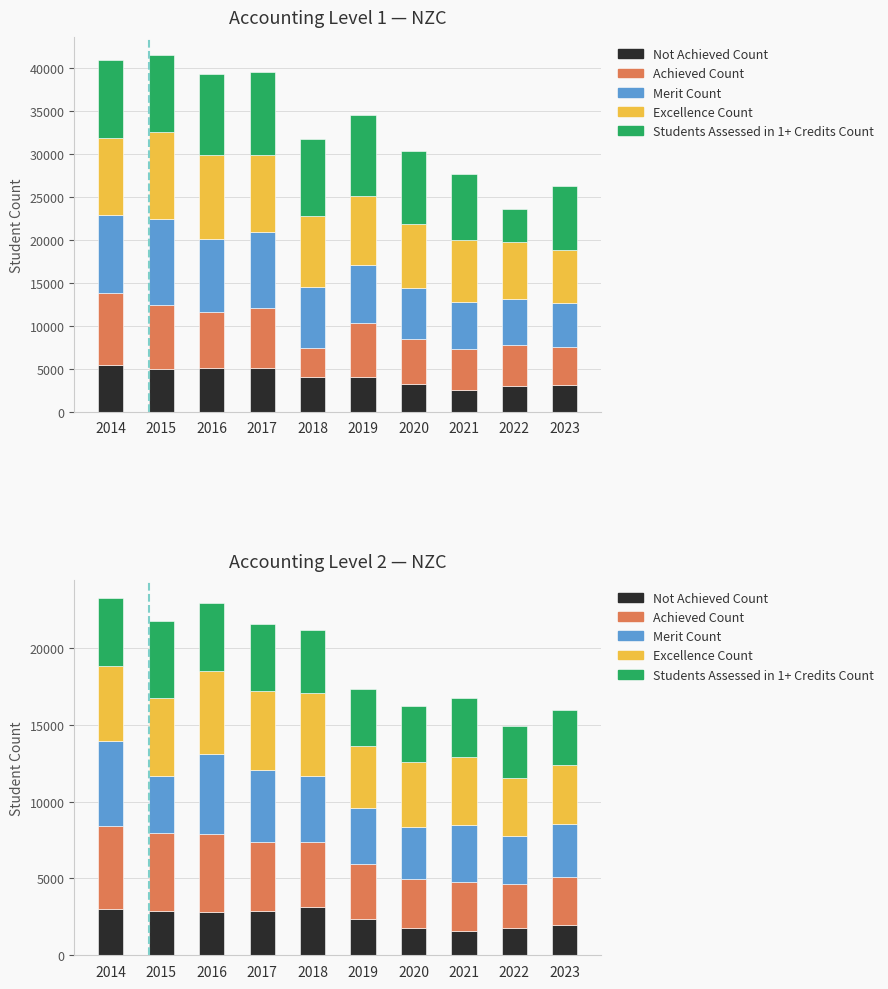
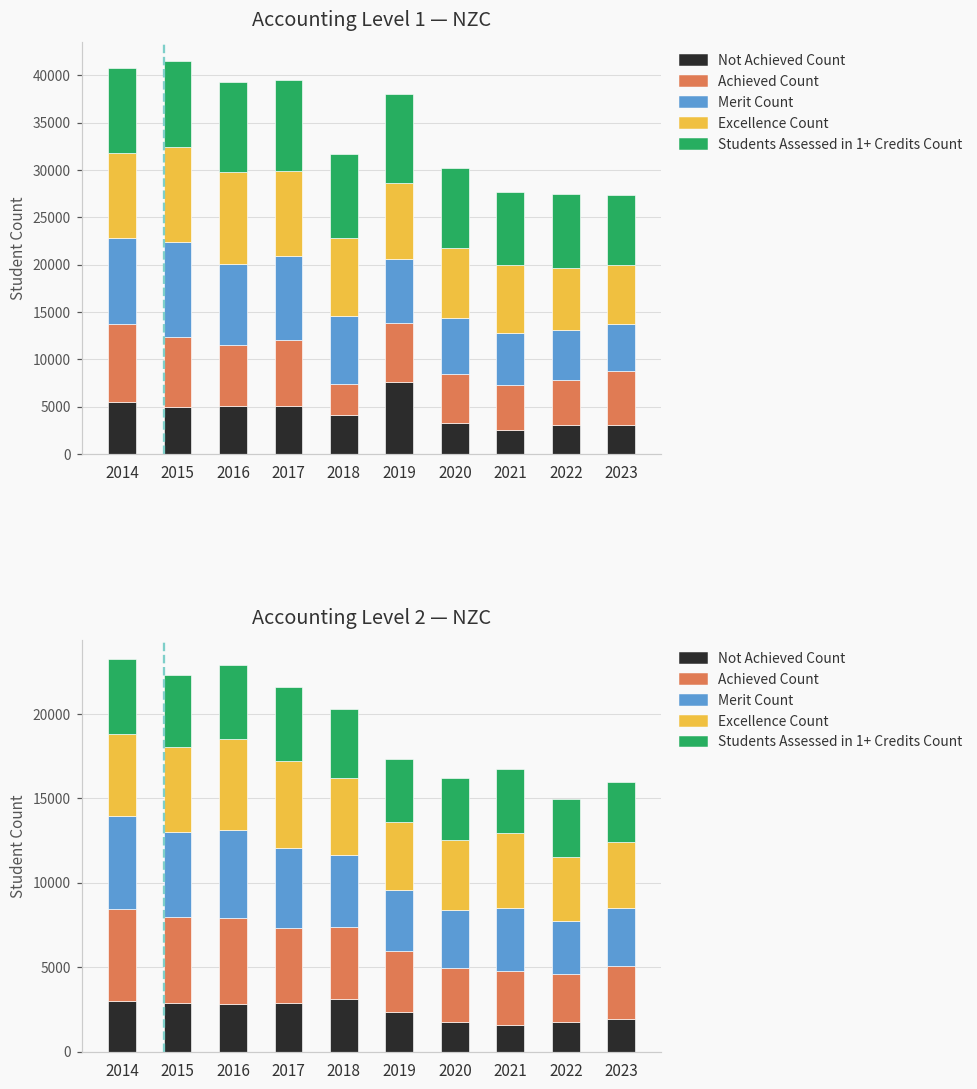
Accounting Level 1 — NZC, Not Achieved Count, 2019: 4000 -> 8000
Accounting Level 1 — NZC, Students Assessed in 1+ Credits Count, 2022: 4000 -> 8000
Accounting Level 1 — NZC, Achieved Count, 2023: 4000 -> 6000
Accounting Level 2 — NZC, Merit Count, 2015: 3700 -> 5000
Accounting Level 2 — NZC, Students Assessed in 1+ Credits Count, 2015: 5000 -> 4300
Accounting Level 2 — NZC, Excellence Count, 2018: 5400 -> 4500
